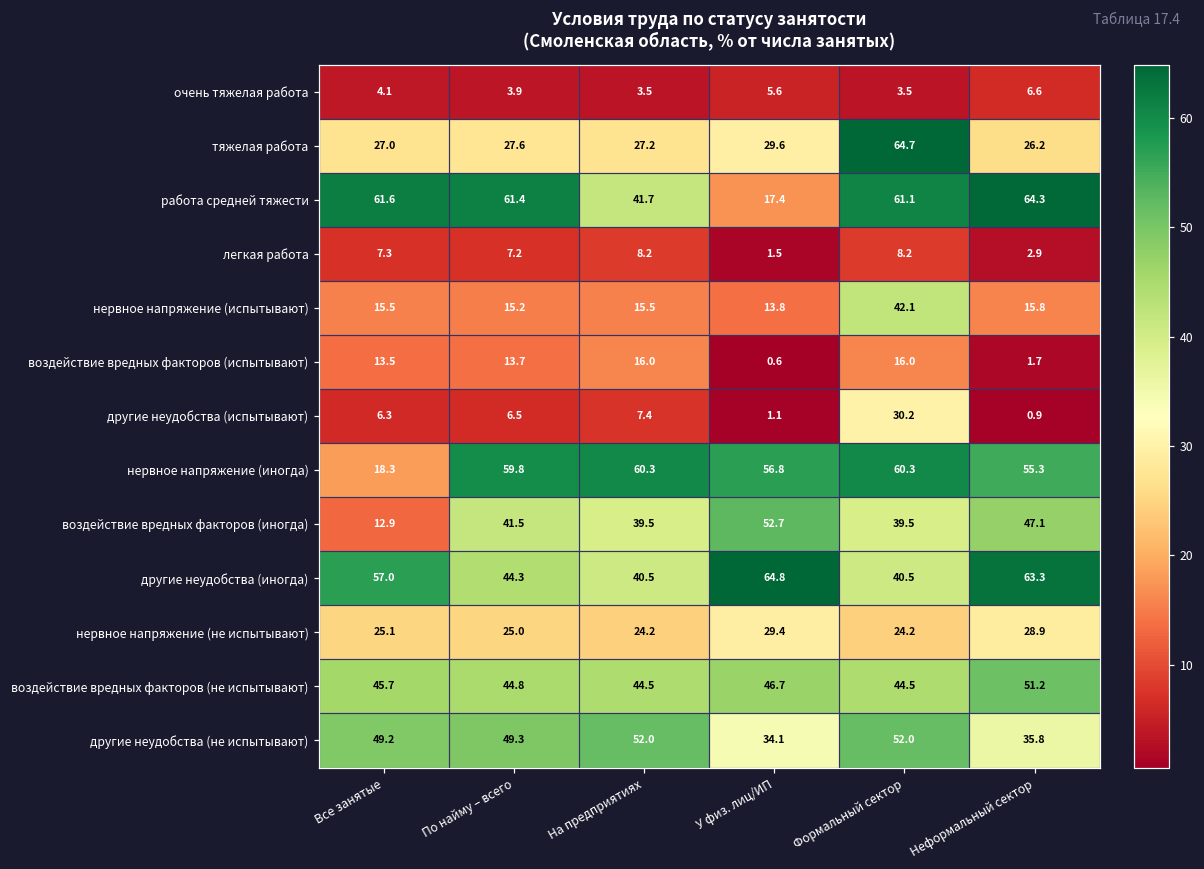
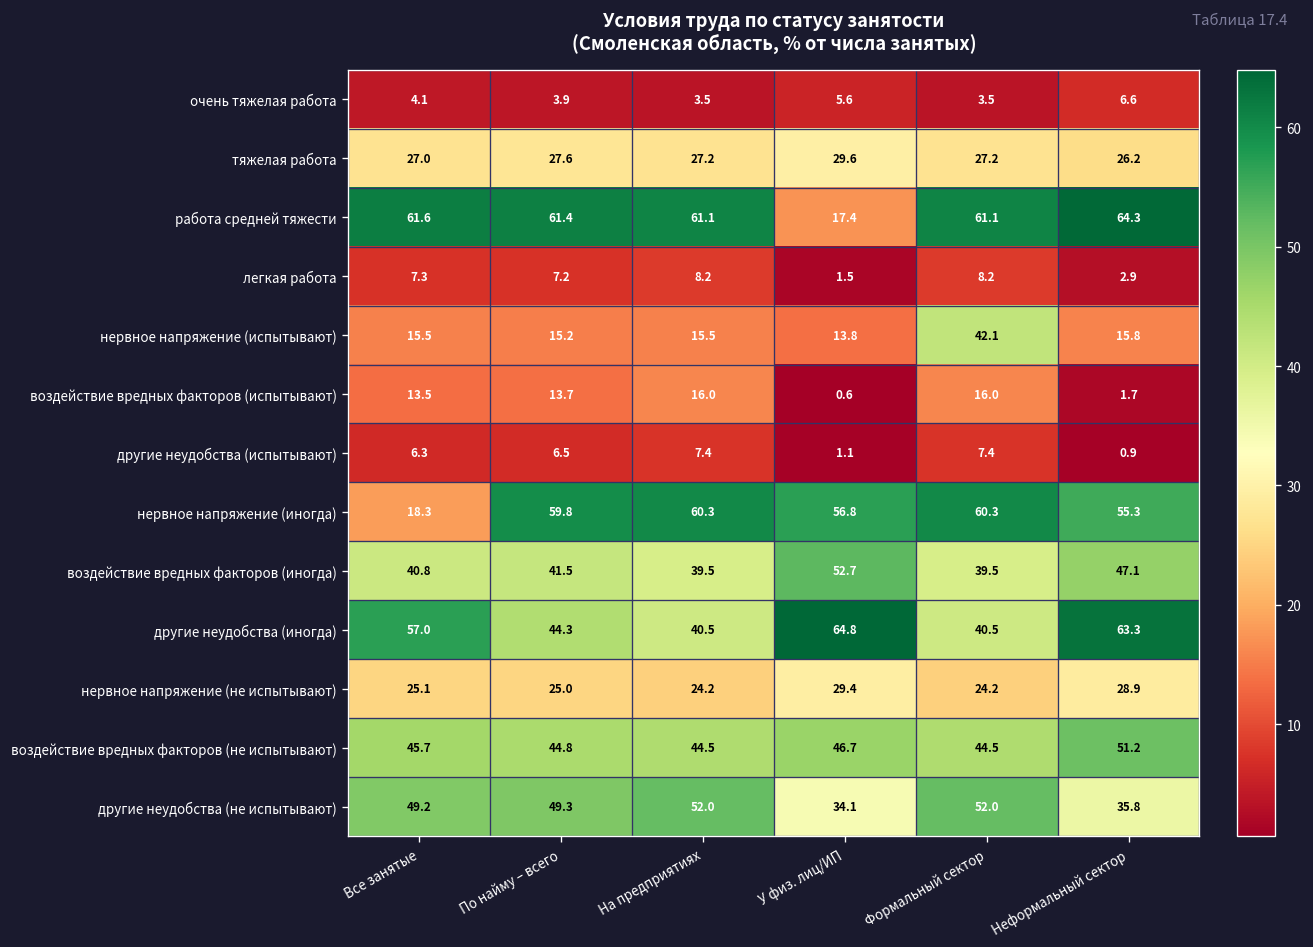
тяжелая работа, Формальный сектор: 64.7 -> 27.2
работа средней тяжести, На предприятиях: 41.7 -> 61.1
другие неудобства (испытывают), Формальный сектор: 30.2 -> 7.4
воздействие вредных факторов (иногда), Все занятые: 12.9 -> 40.8
